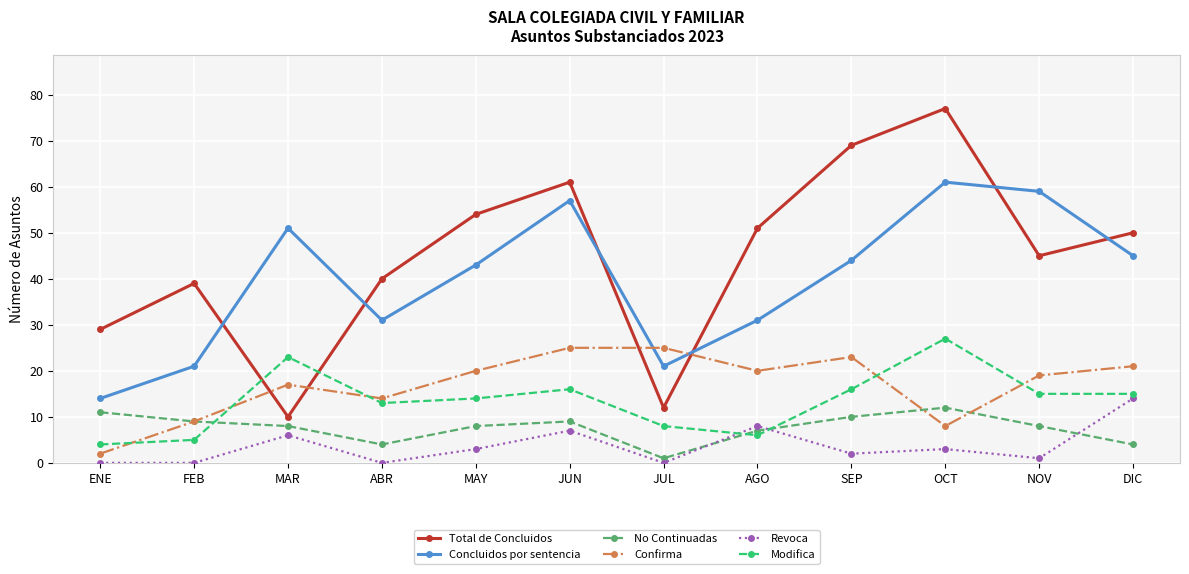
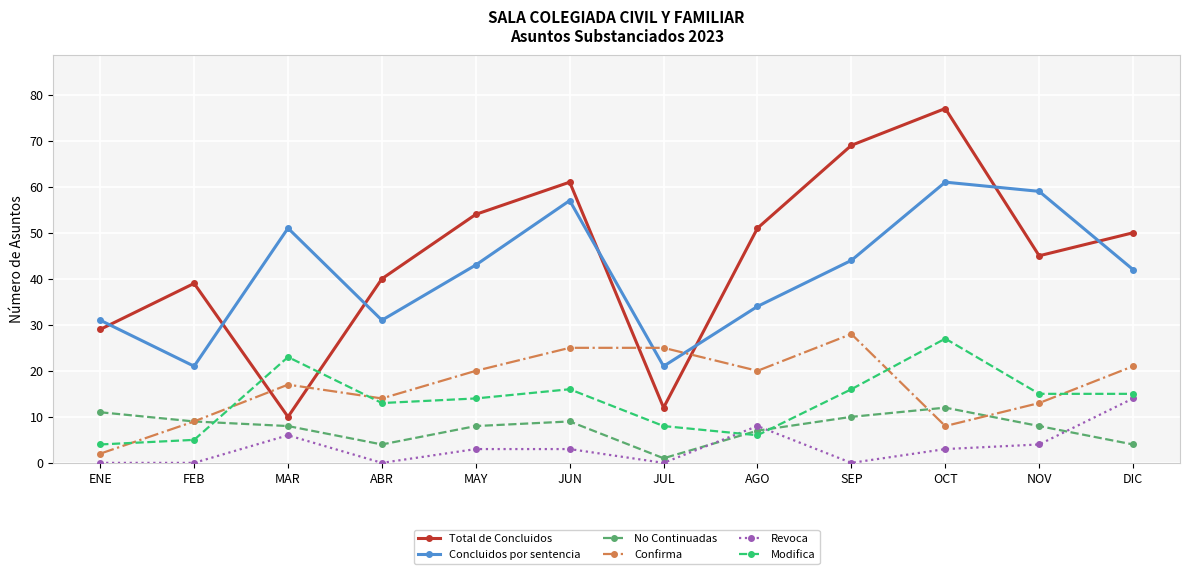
Concluidos por sentencia, ENE: 14 -> 31
Revoca, JUN: 7 -> 3
Concluidos por sentencia, AGO: 31 -> 34
Confirma, SEP: 23 -> 28
Revoca, SEP: 2 -> 0
Confirma, NOV: 19 -> 13
Revoca, NOV: 1 -> 4
Concluidos por sentencia, DIC: 45 -> 42
